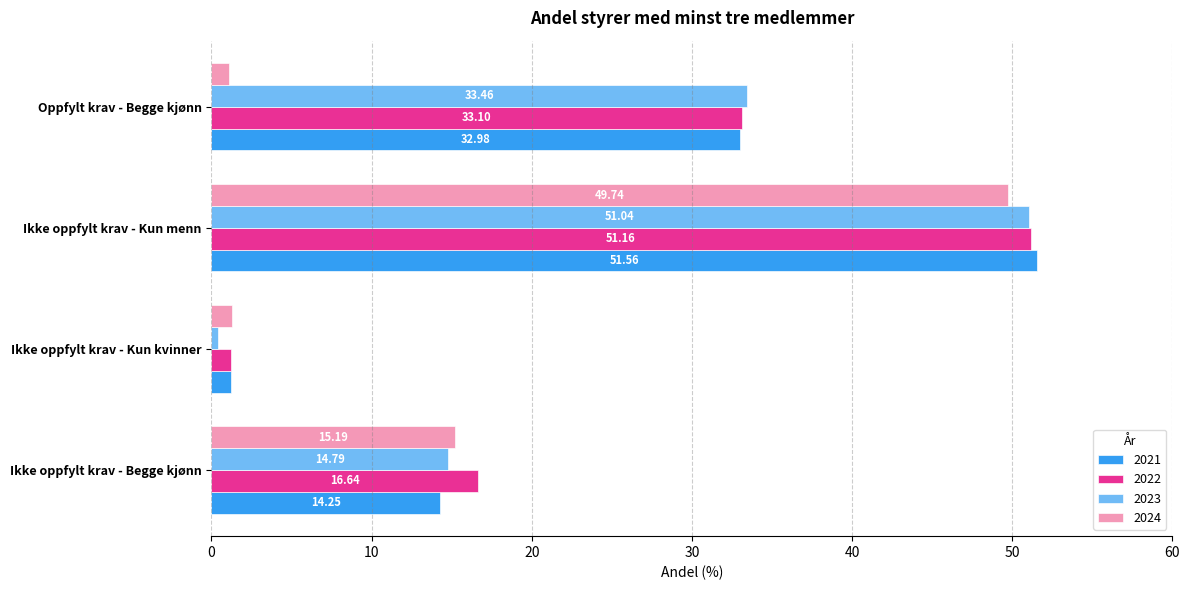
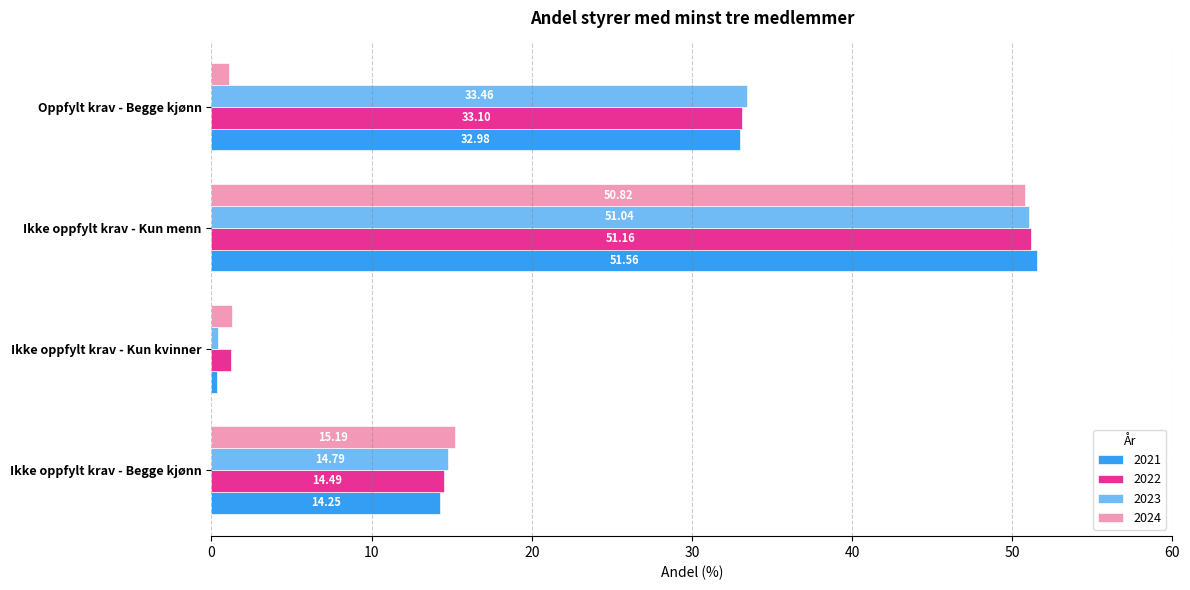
2024, Ikke oppfylt krav - Kun menn: 49.74 -> 50.82
2021, Ikke oppfylt krav - Kun kvinner: 1.2 -> 0.3
2022, Ikke oppfylt krav - Begge kjønn: 16.64 -> 14.49
